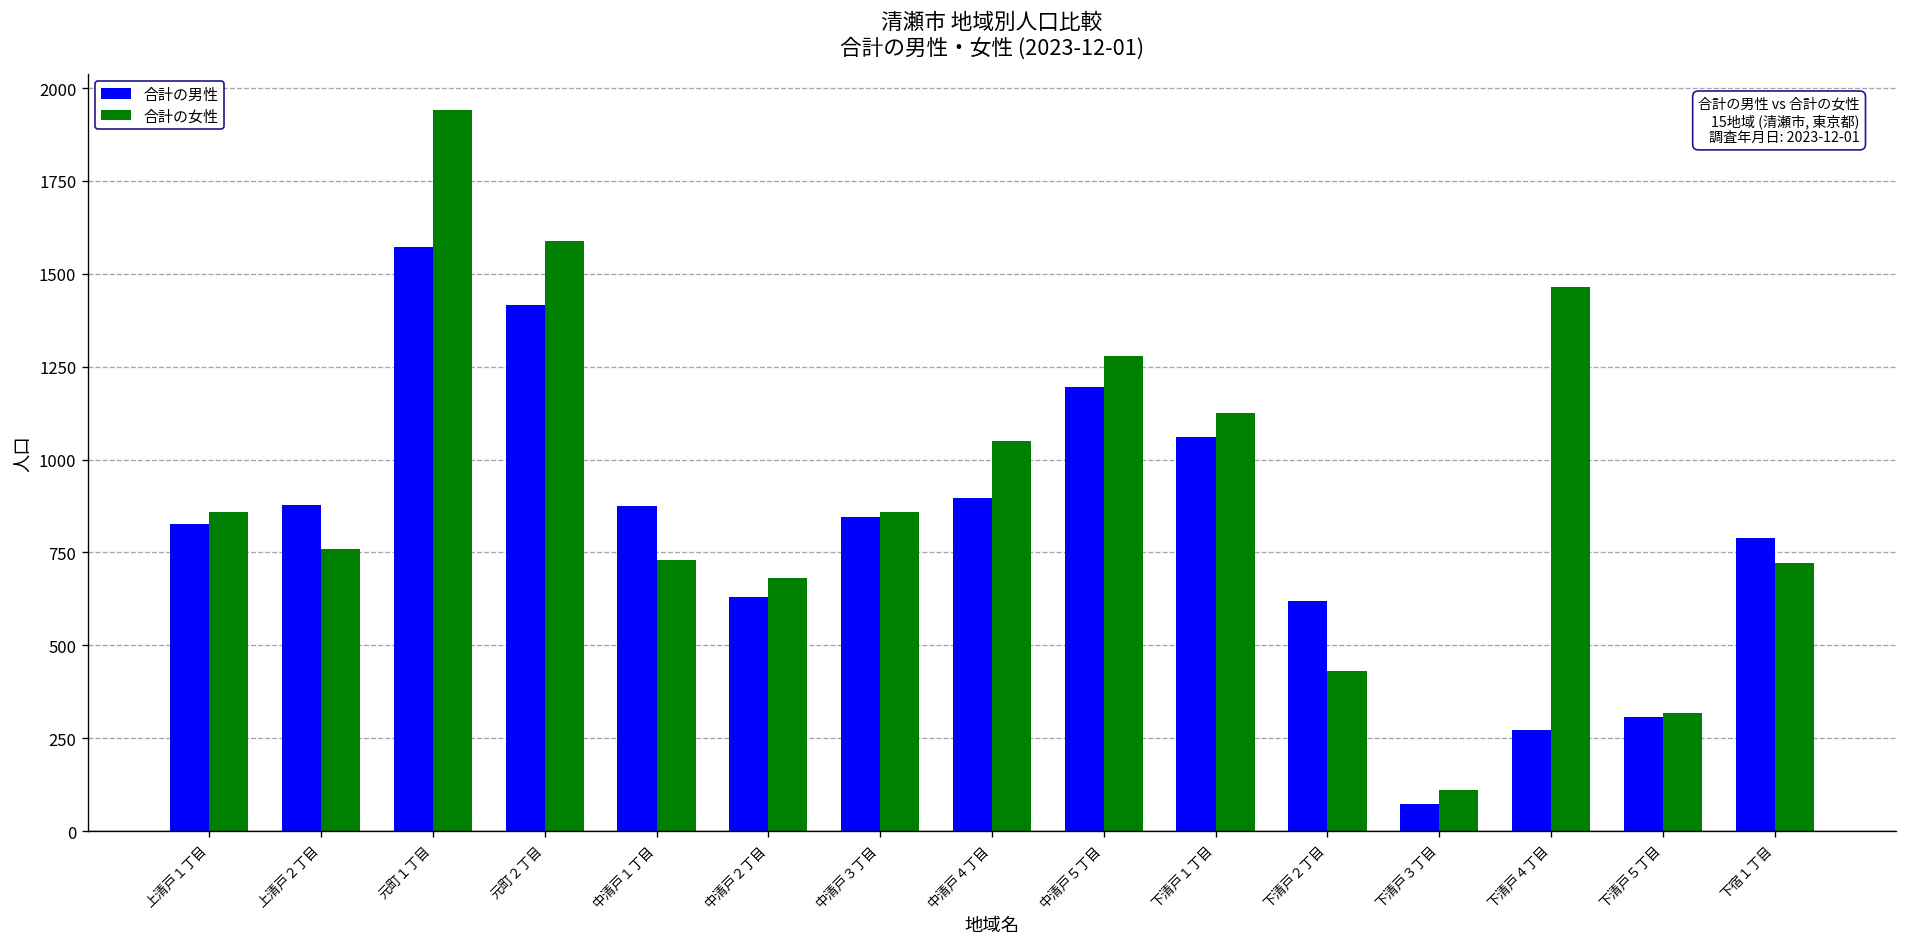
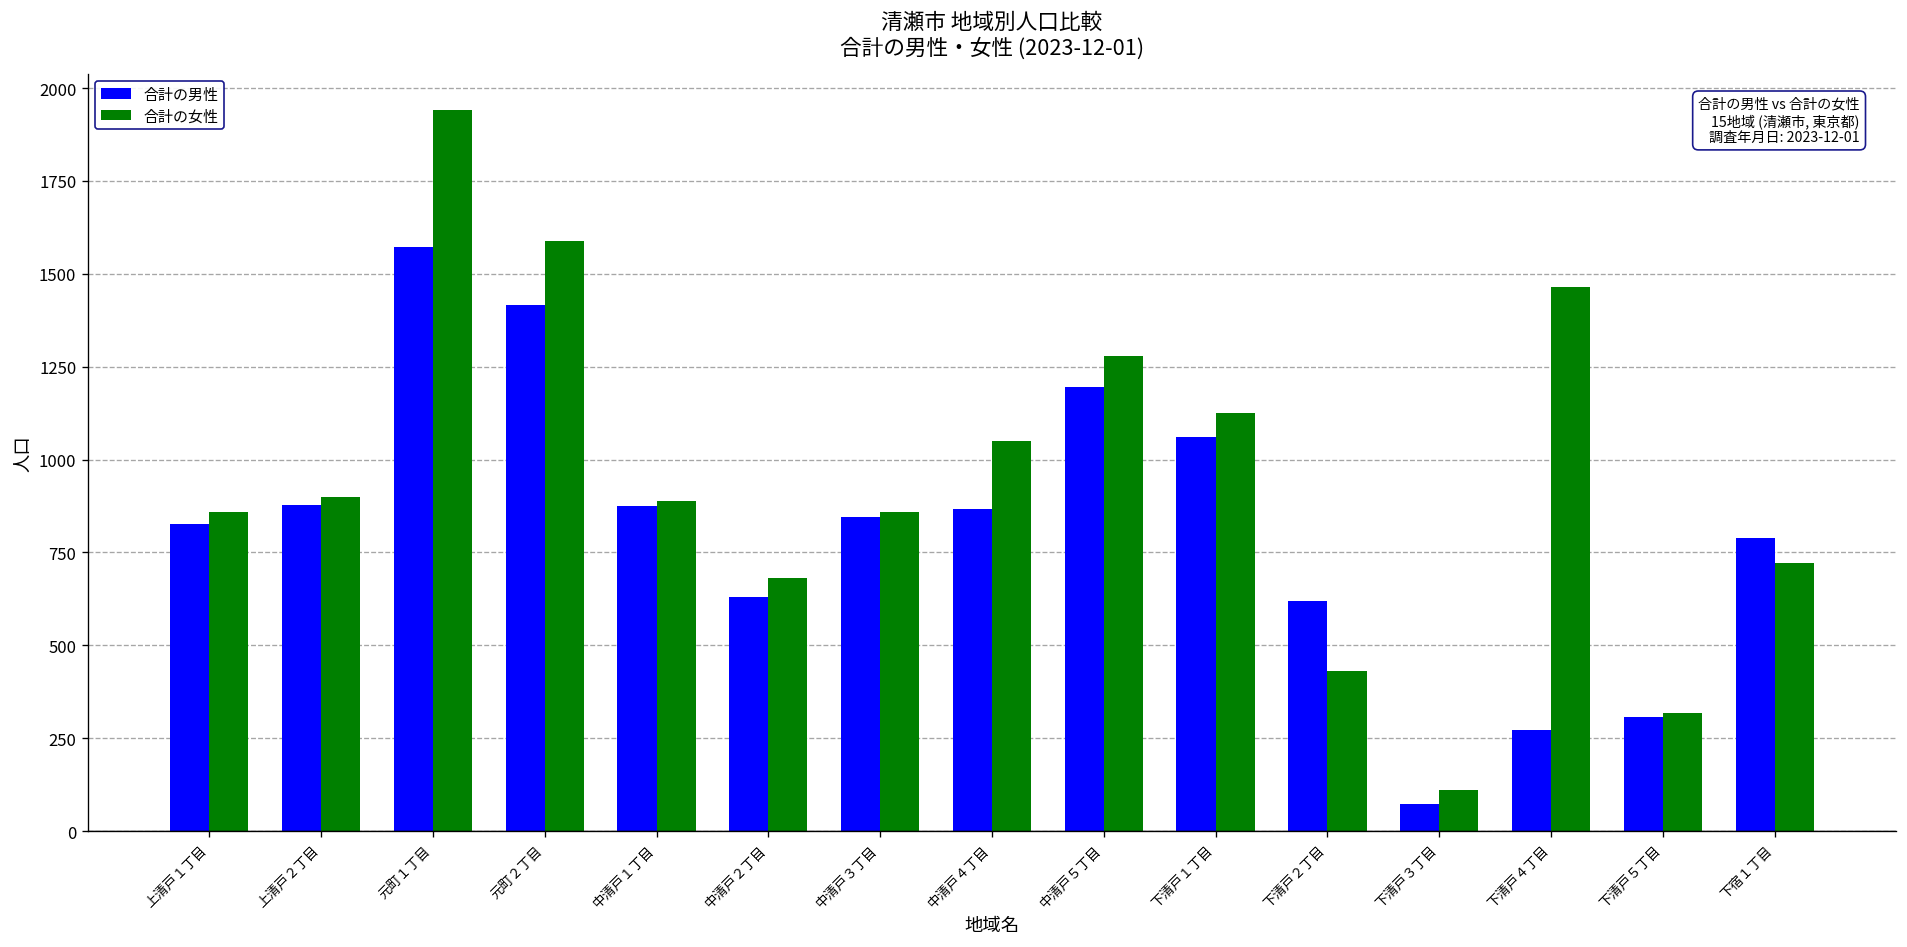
合計の女性, 上清戸２丁目: 760 -> 900
合計の女性, 中清戸１丁目: 730 -> 890
合計の男性, 中清戸４丁目: 900 -> 870
